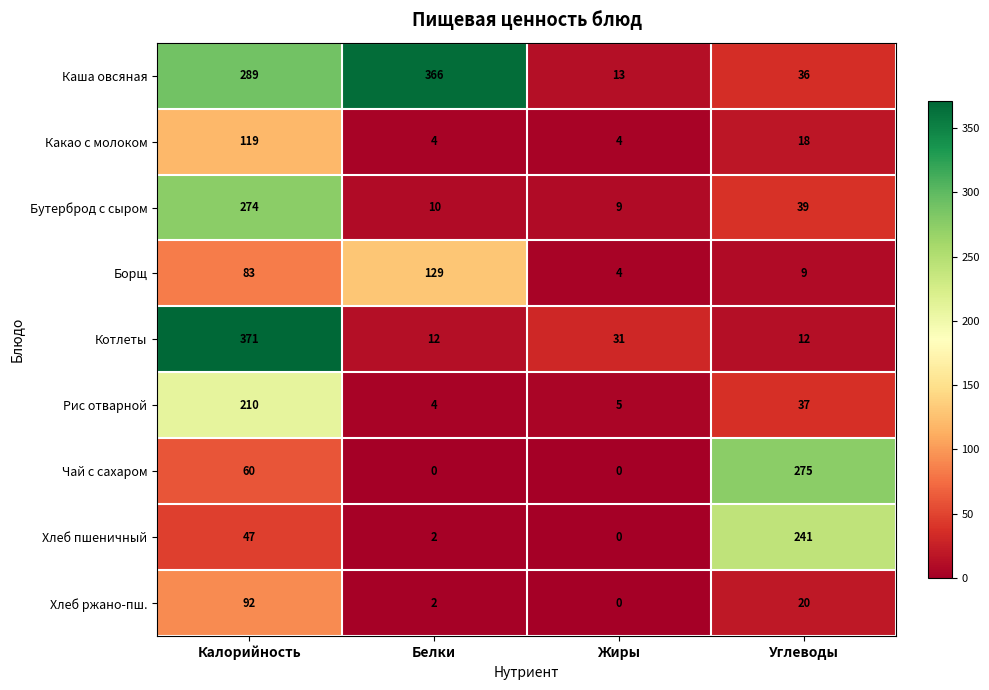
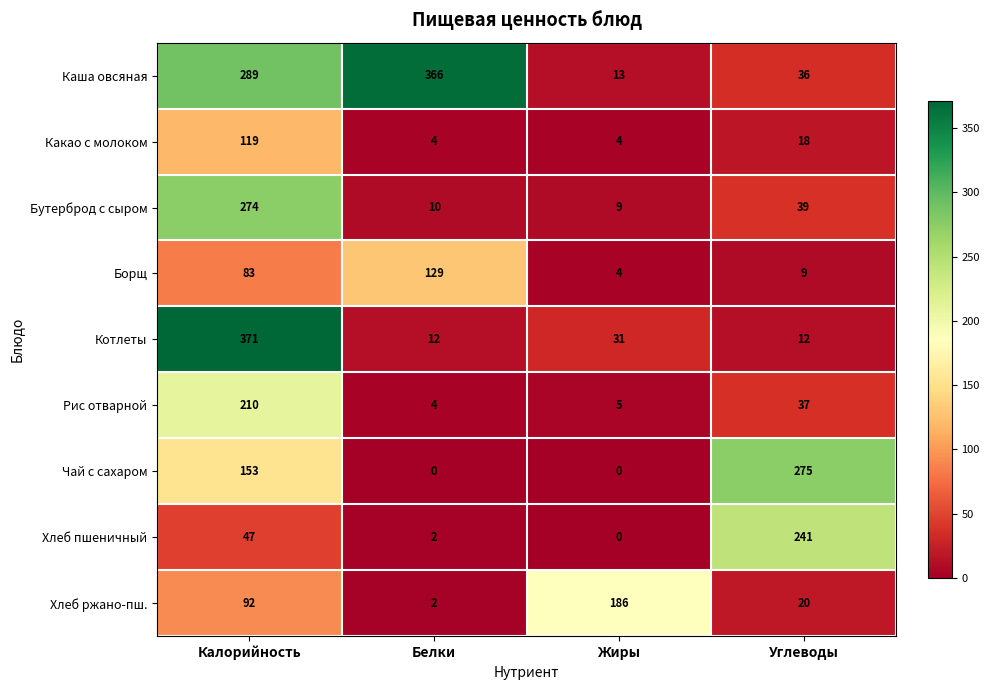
Чай с сахаром, Калорийность: 60 -> 153
Хлеб ржано-пш., Жиры: 0 -> 186
